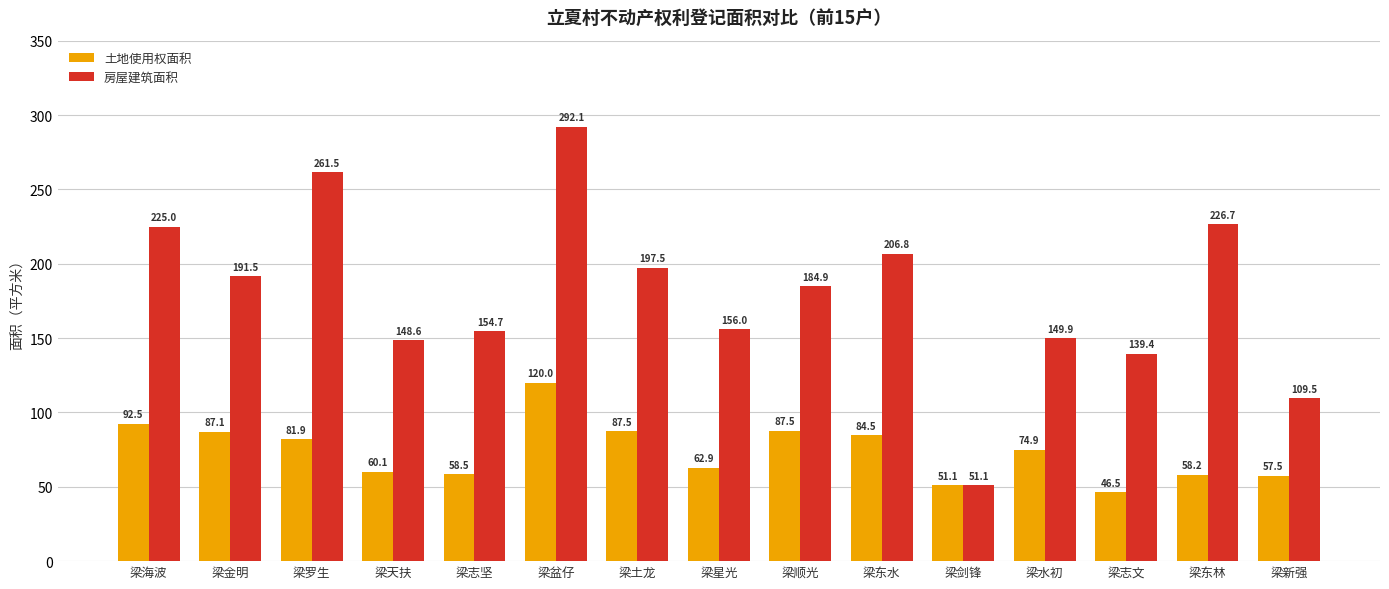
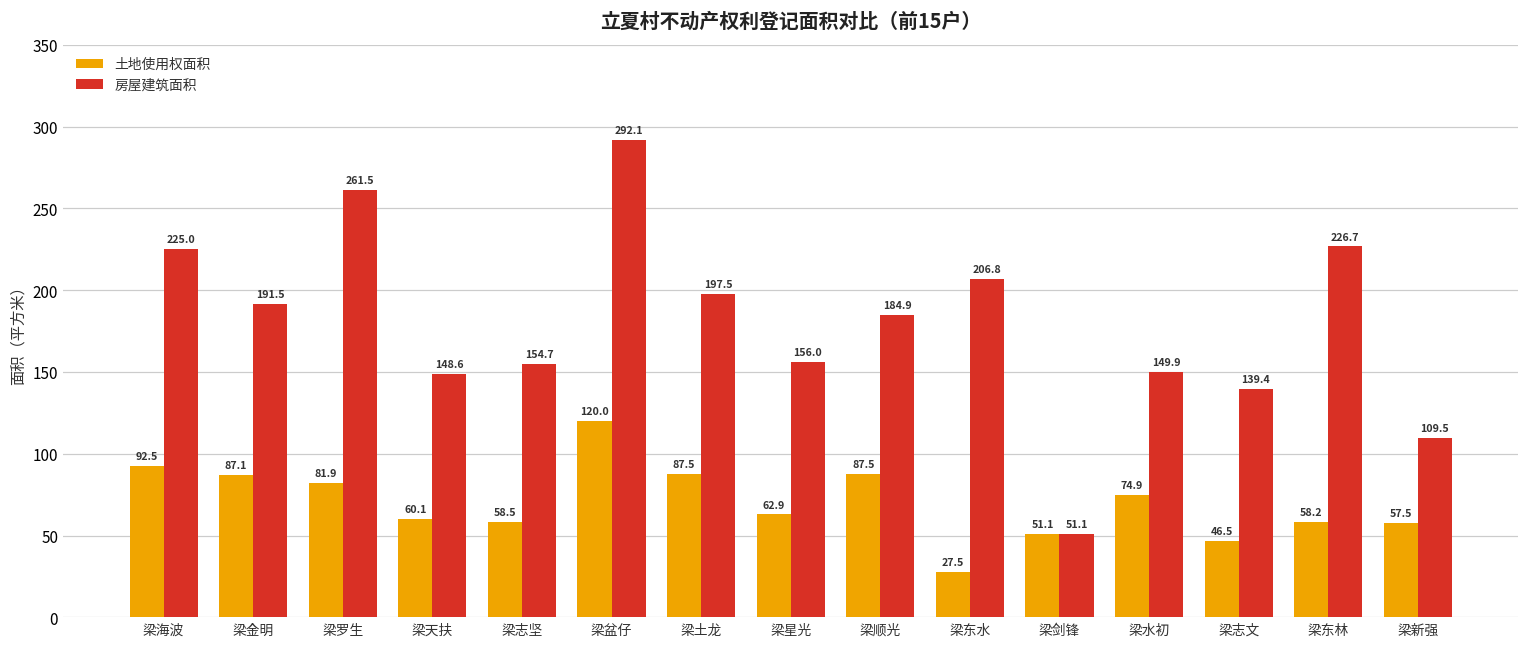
土地使用权面积, 梁东水: 84.5 -> 27.5
